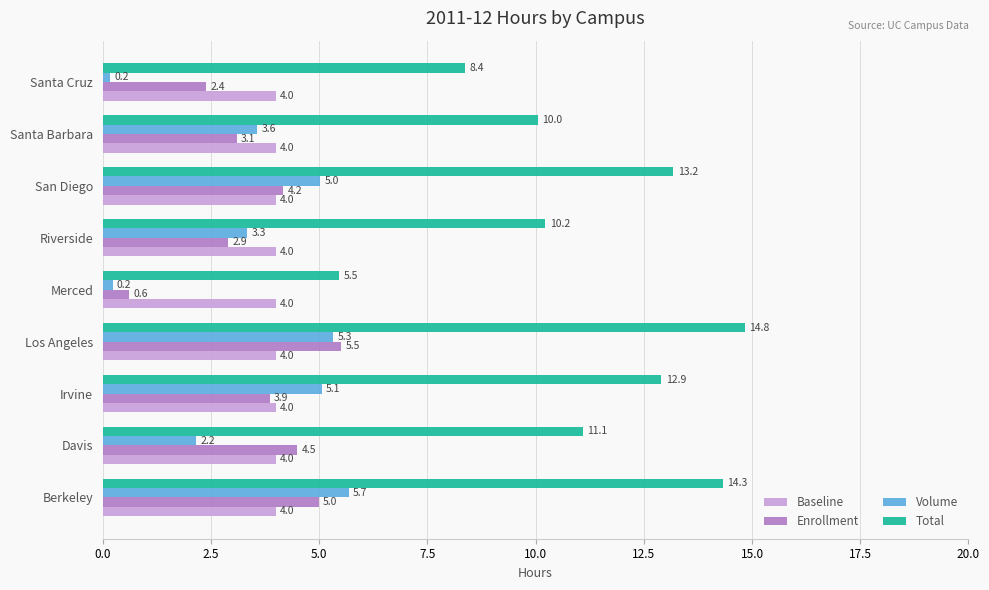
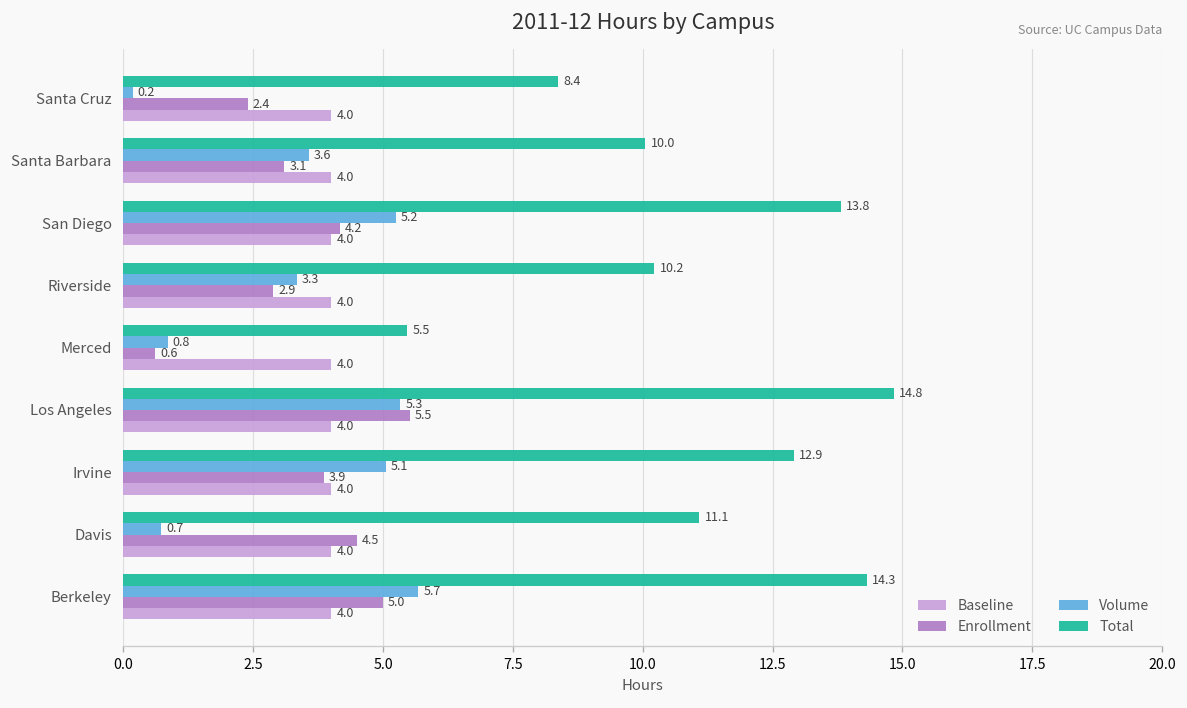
Total, San Diego: 13.2 -> 13.8
Volume, San Diego: 5.0 -> 5.2
Volume, Merced: 0.2 -> 0.8
Volume, Davis: 2.2 -> 0.7
